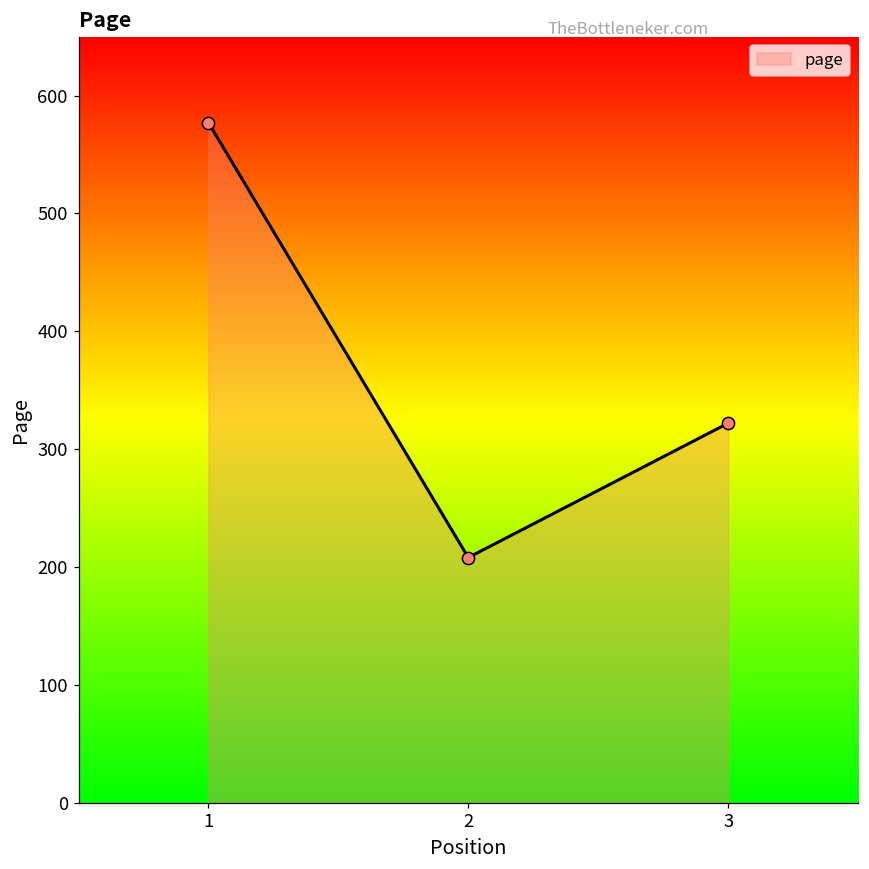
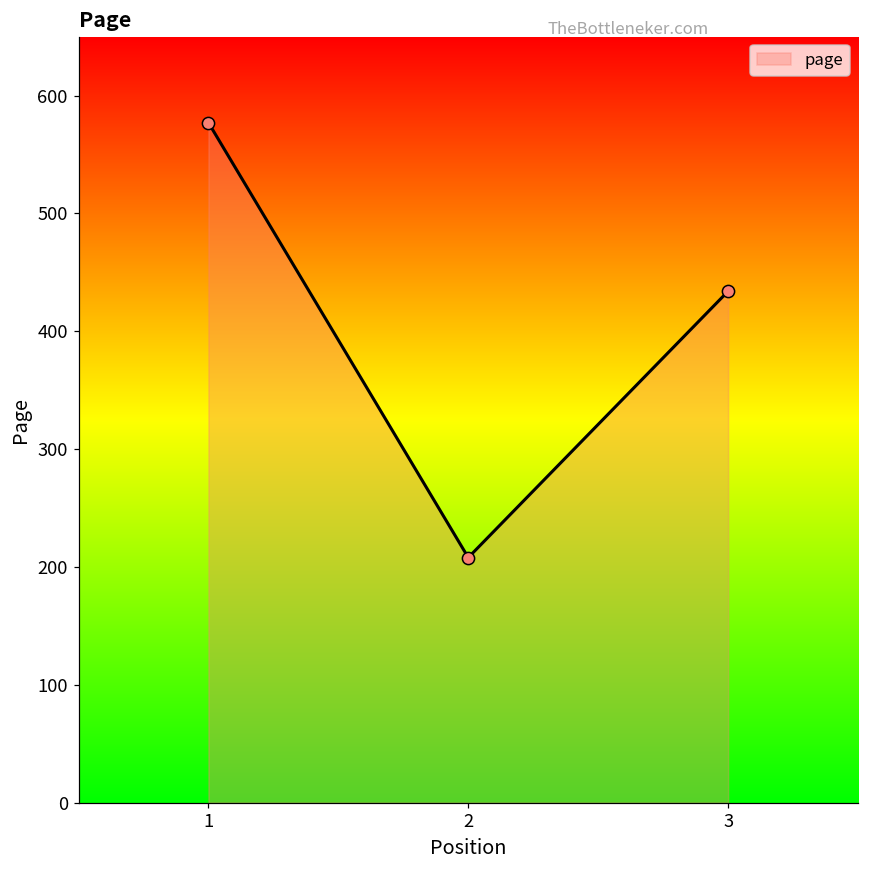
3: 322 -> 434
